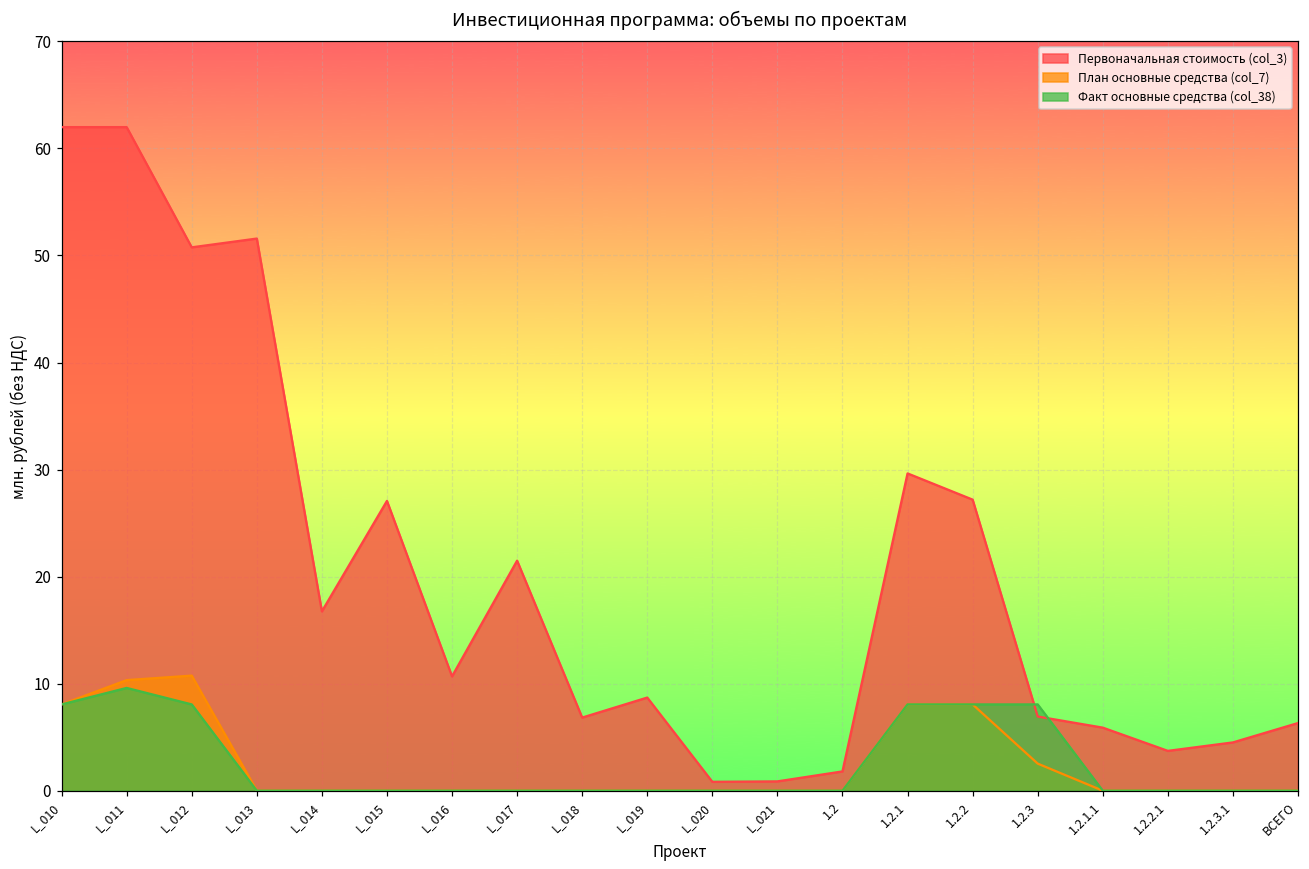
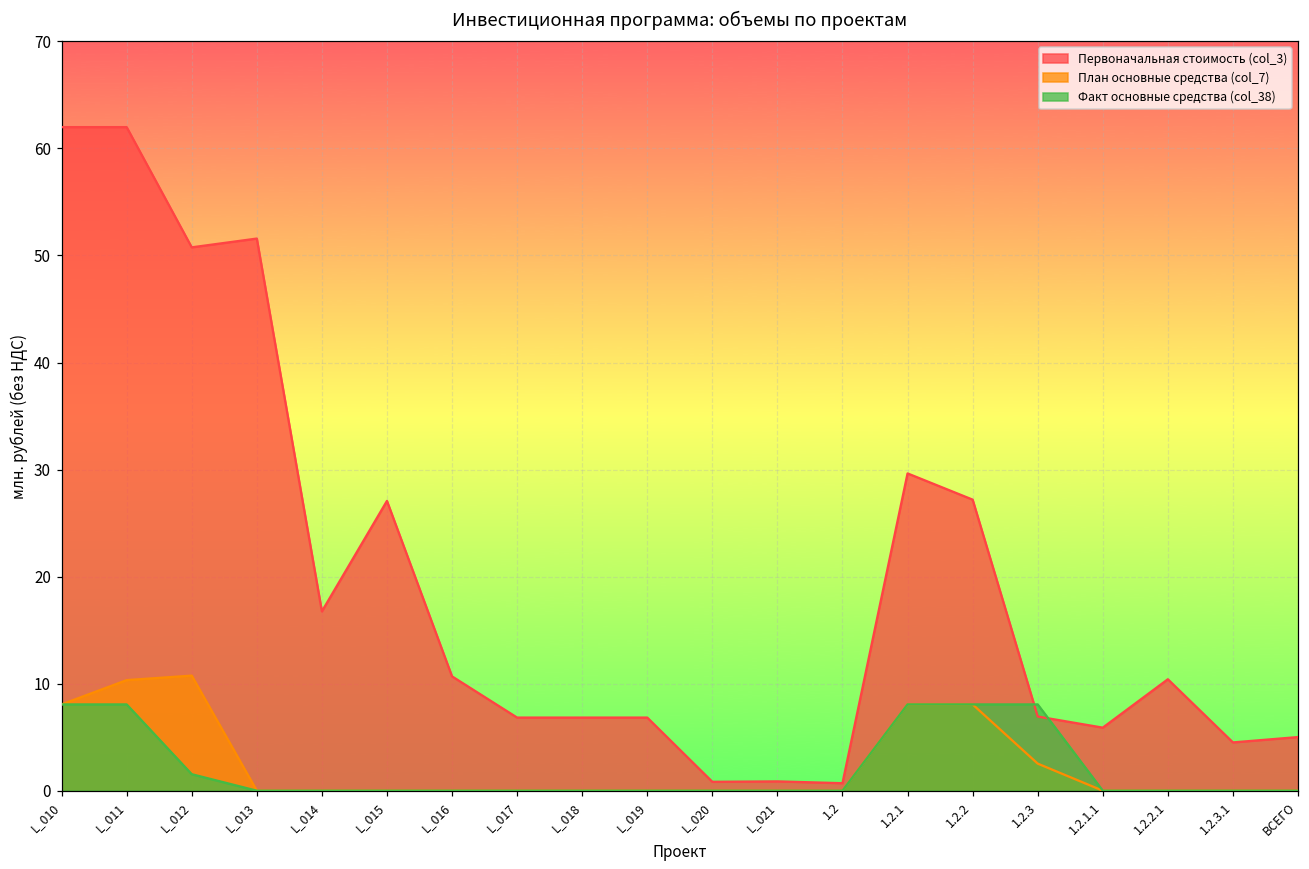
Факт основные средства (col_38), L_011: 10 -> 8
Факт основные средства (col_38), L_012: 8 -> 2
Первоначальная стоимость (col_3), L_017: 21 -> 7
Первоначальная стоимость (col_3), L_019: 9 -> 7
Первоначальная стоимость (col_3), 1.2: 2 -> 1
Первоначальная стоимость (col_3), 1.2.2.1: 4 -> 10
Первоначальная стоимость (col_3), ВСЕГО: 6 -> 5
